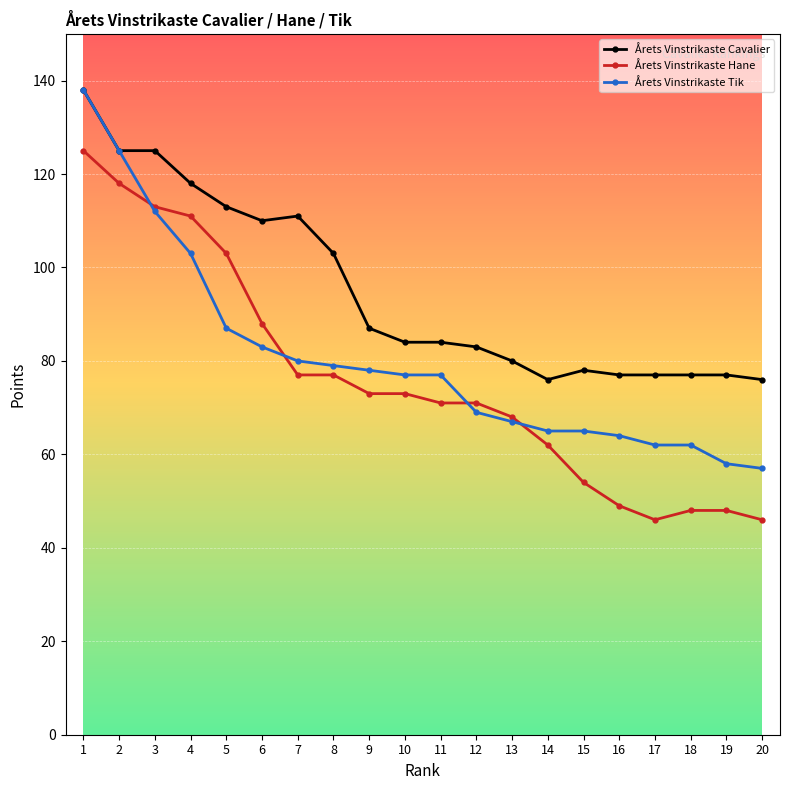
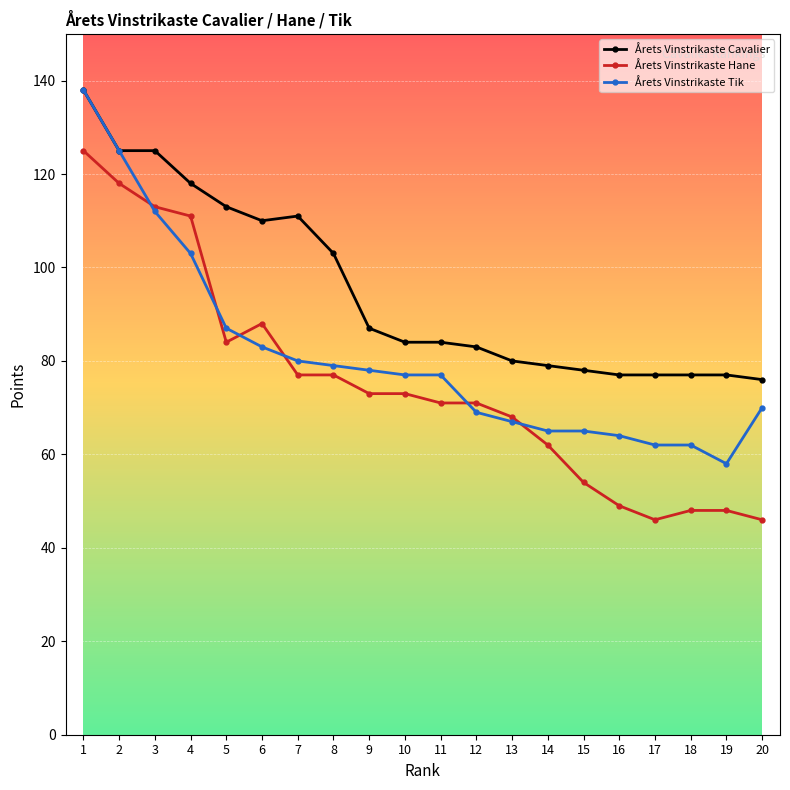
Årets Vinstrikaste Hane, 5: 103 -> 84
Årets Vinstrikaste Cavalier, 14: 76 -> 79
Årets Vinstrikaste Tik, 20: 57 -> 70
